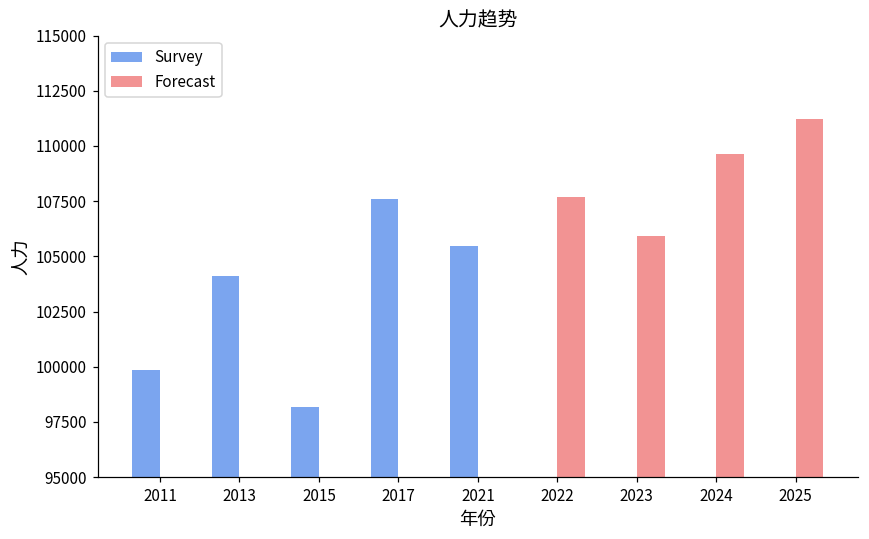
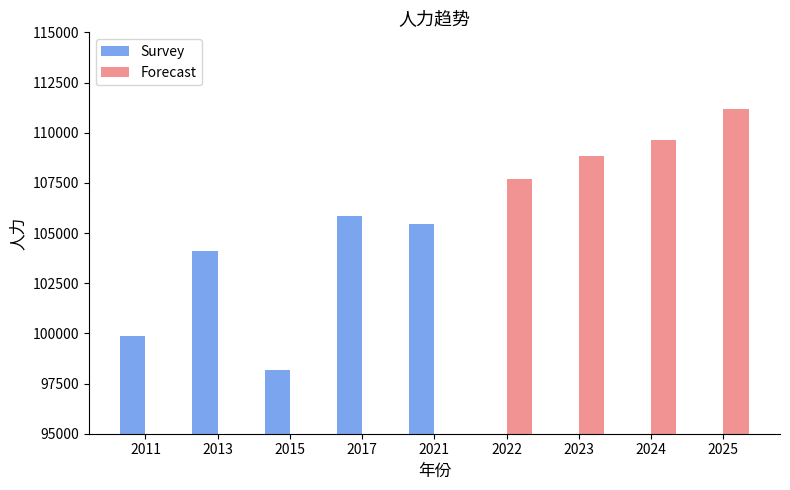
Survey, 2017: 107600 -> 105900
Forecast, 2023: 105900 -> 108900
